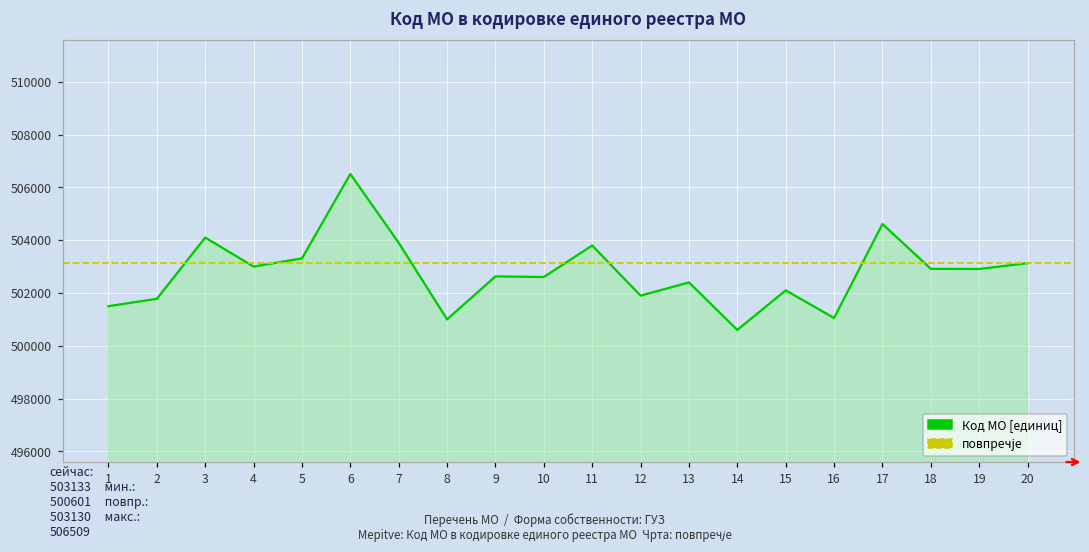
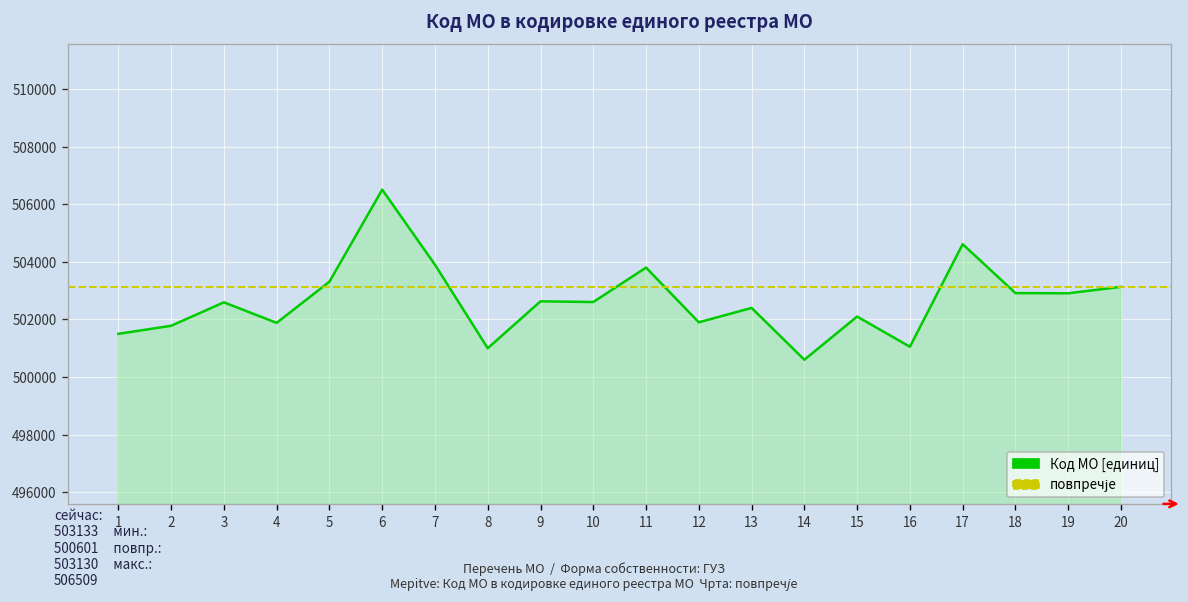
3: 504100 -> 502600
4: 503000 -> 501900
